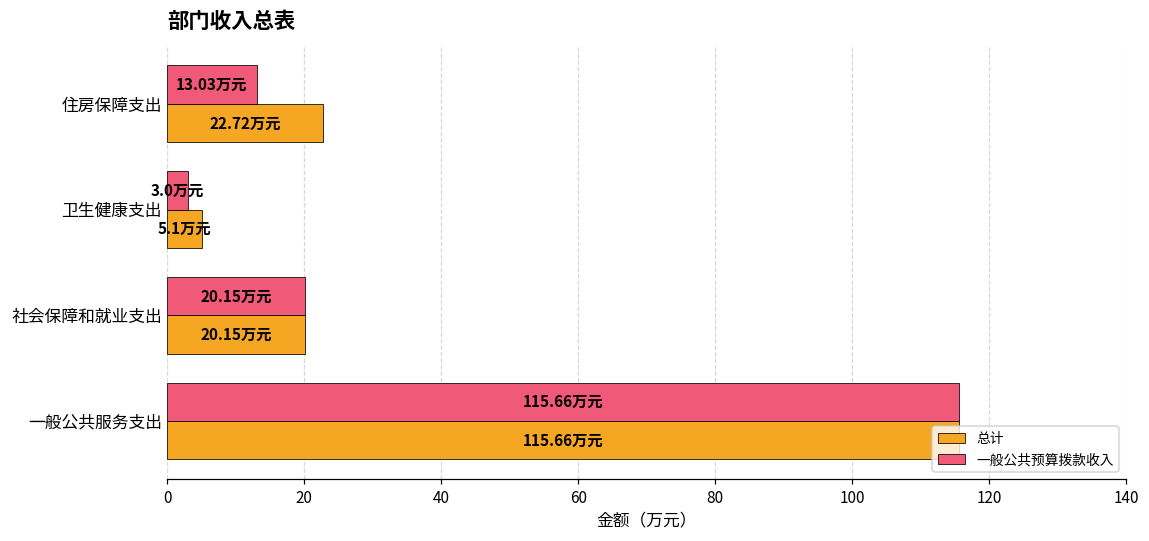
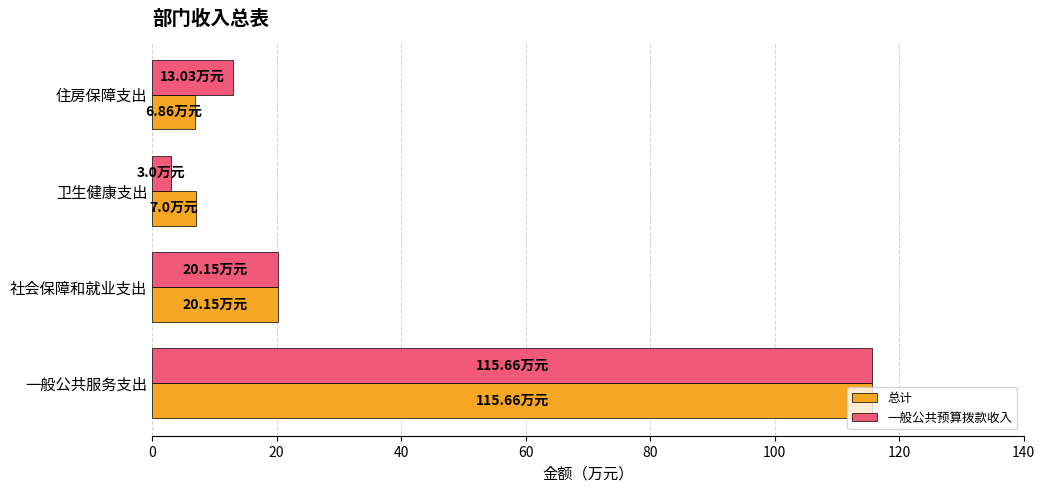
总计, 住房保障支出: 22.72 -> 6.86
总计, 卫生健康支出: 5.1 -> 7.0
